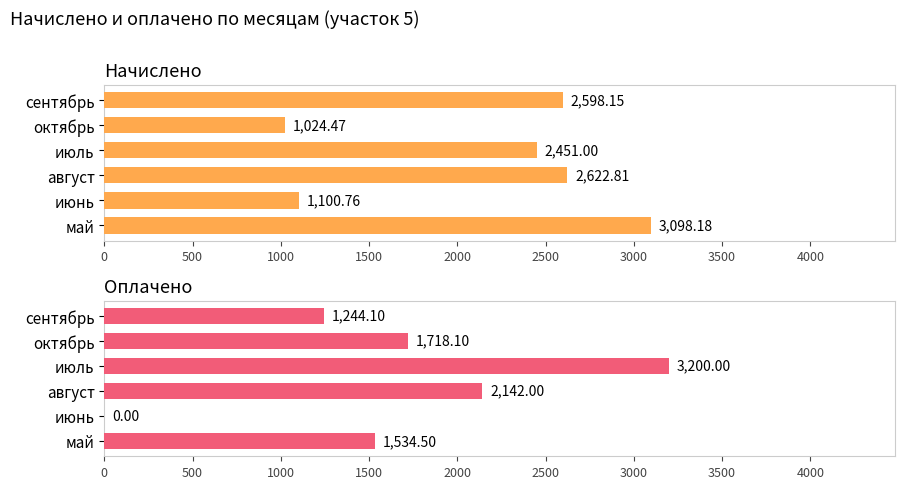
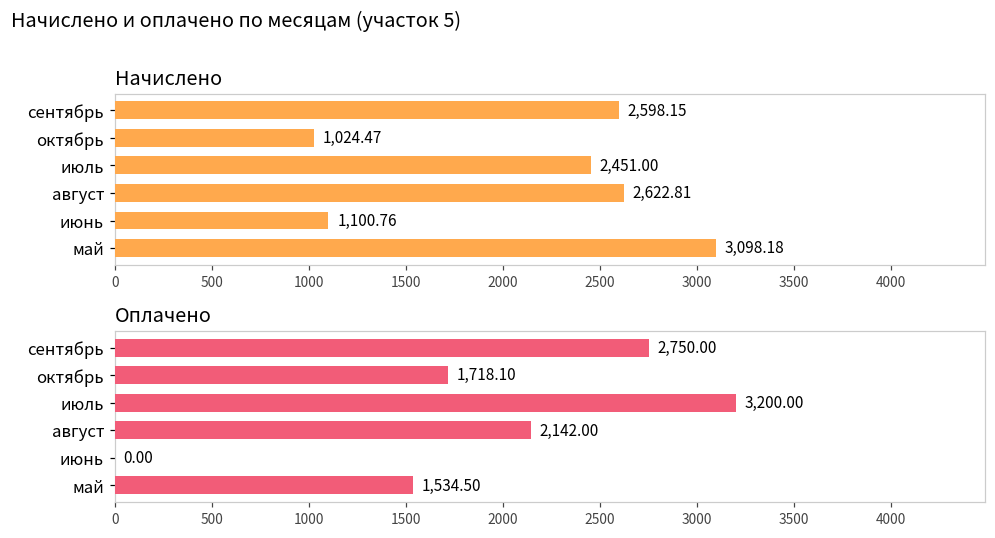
Оплачено, сентябрь: 1,244.10 -> 2,750.00
